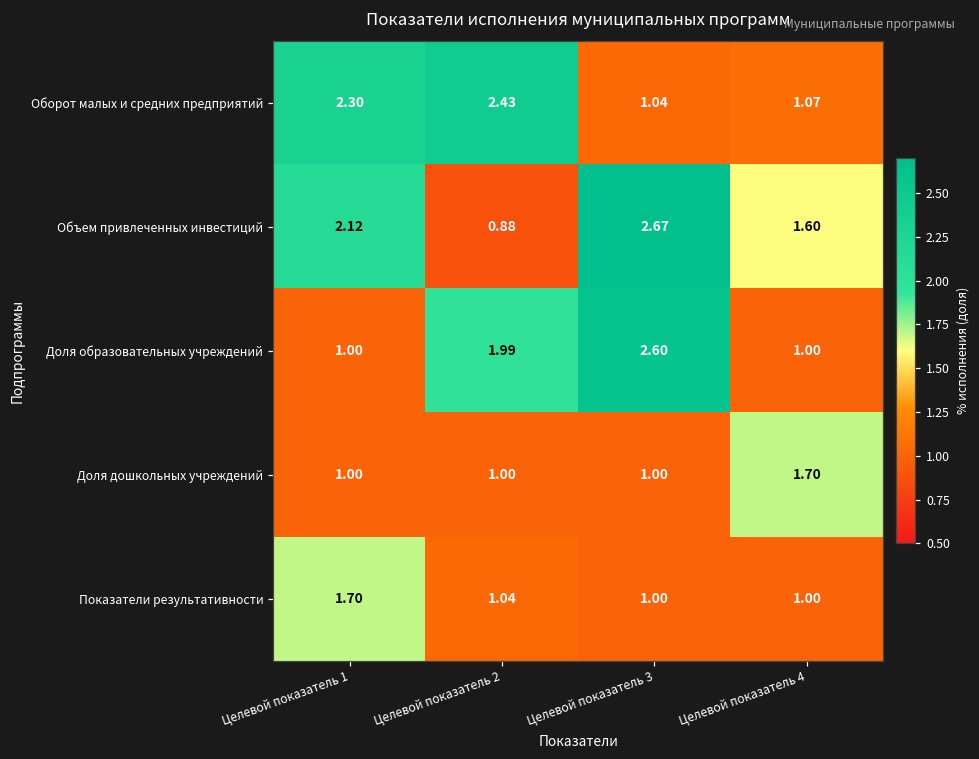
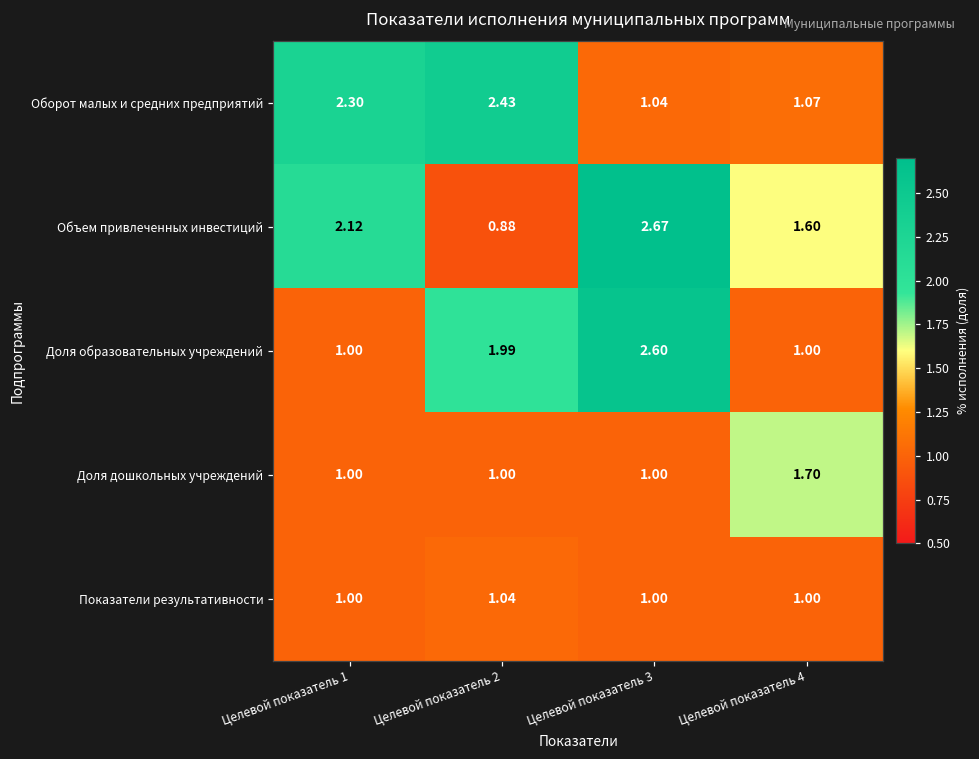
Показатели результативности, Целевой показатель 1: 1.70 -> 1.00
